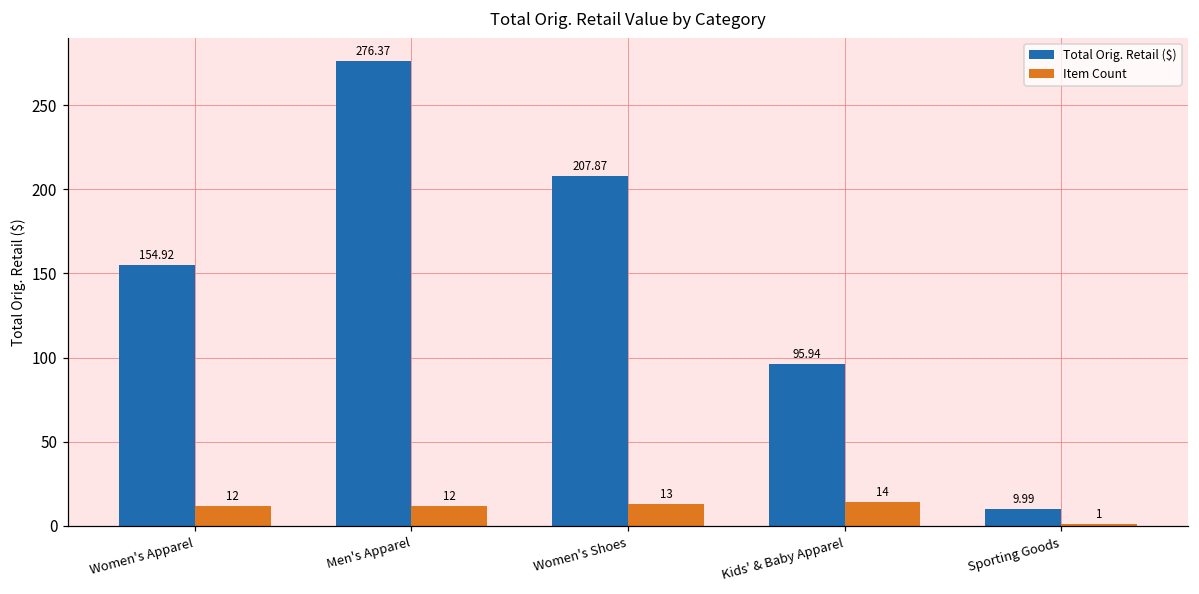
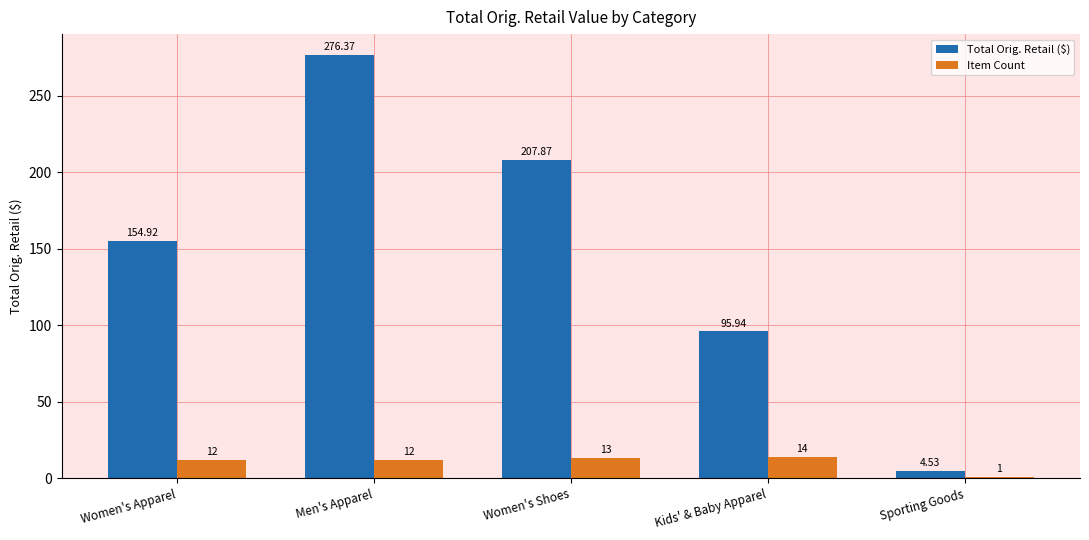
Total Orig. Retail ($), Sporting Goods: 9.99 -> 4.53
